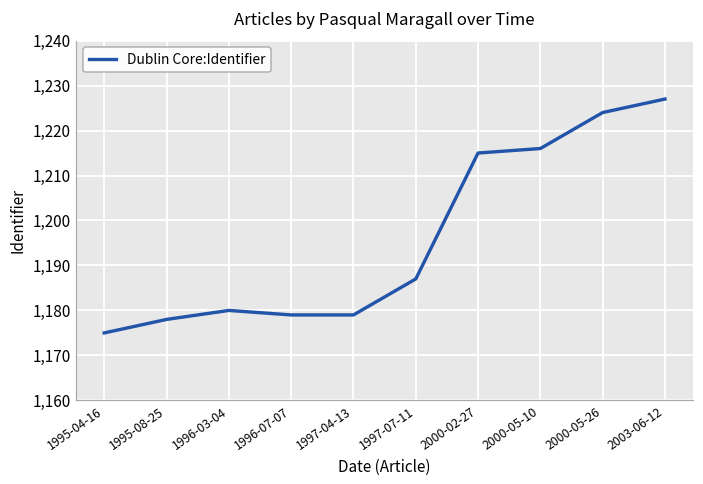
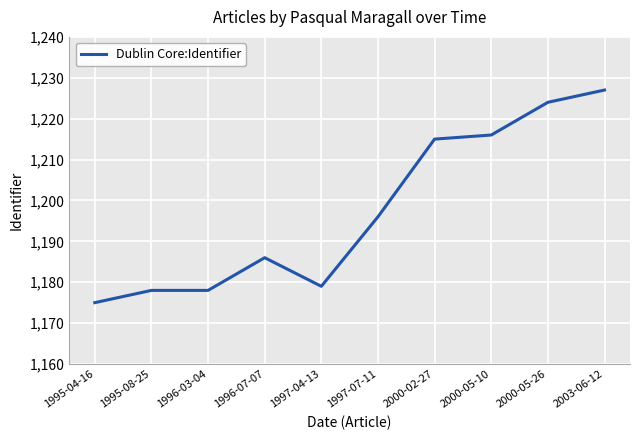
1996-03-04: 1,180 -> 1,178
1996-07-07: 1,179 -> 1,186
1997-07-11: 1,187 -> 1,196
